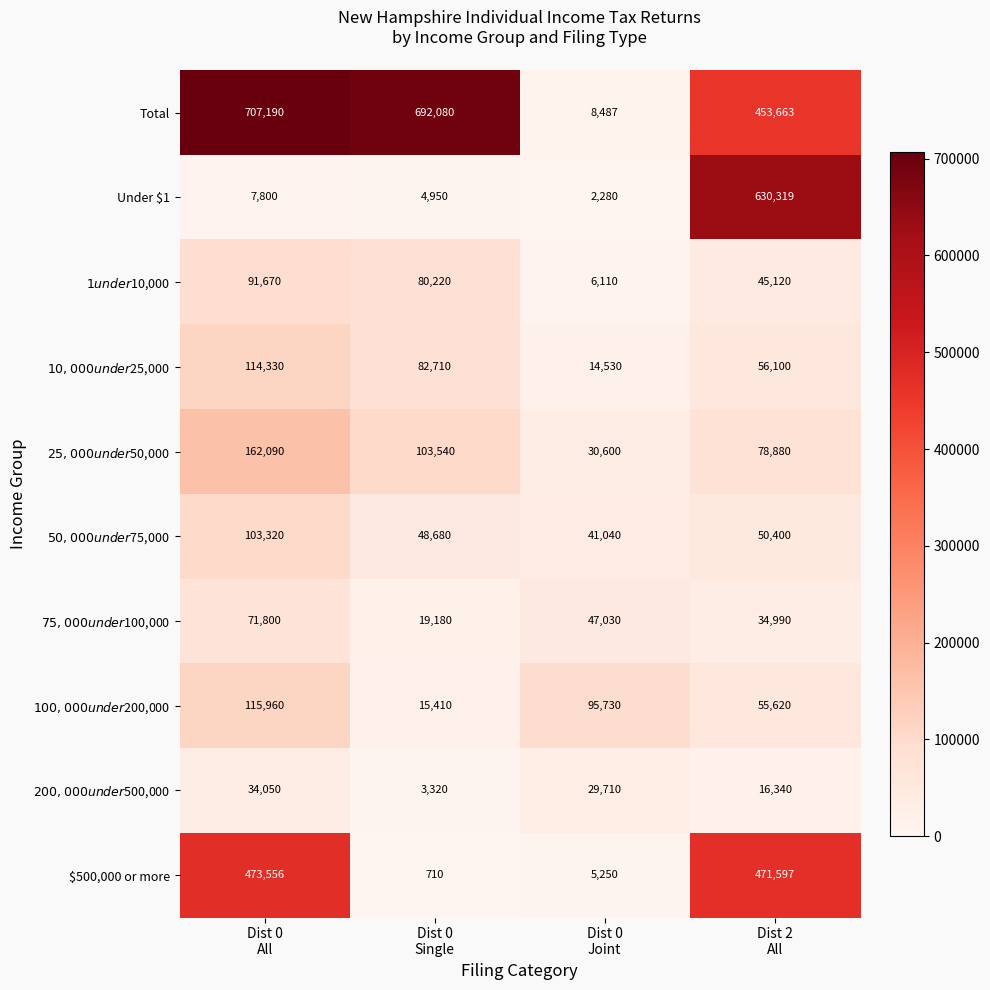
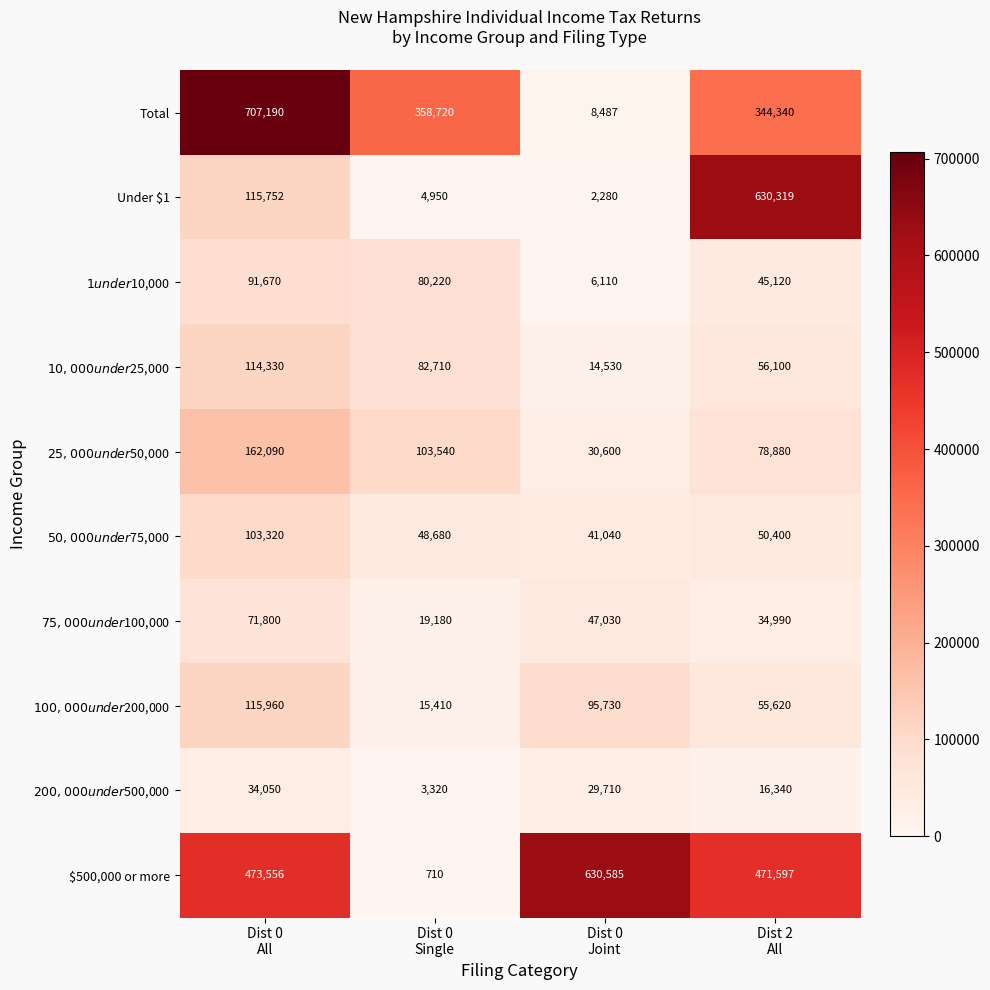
Total, Dist 0 Single: 692,080 -> 358,720
Total, Dist 2 All: 453,663 -> 344,340
Under $1, Dist 0 All: 7,800 -> 115,752
$500,000 or more, Dist 0 Joint: 5,250 -> 630,585
